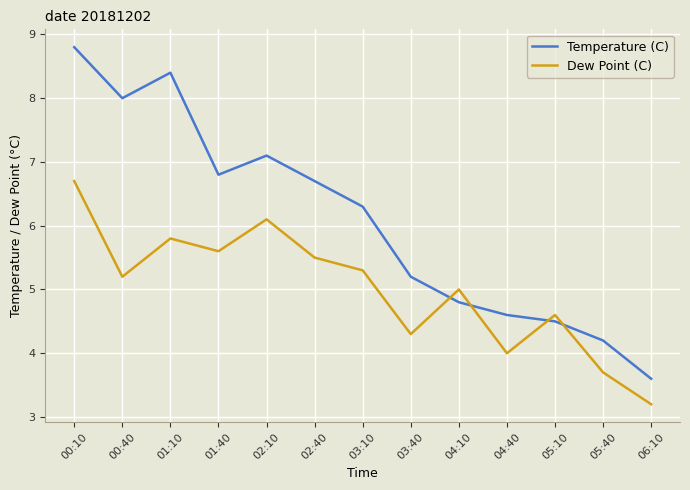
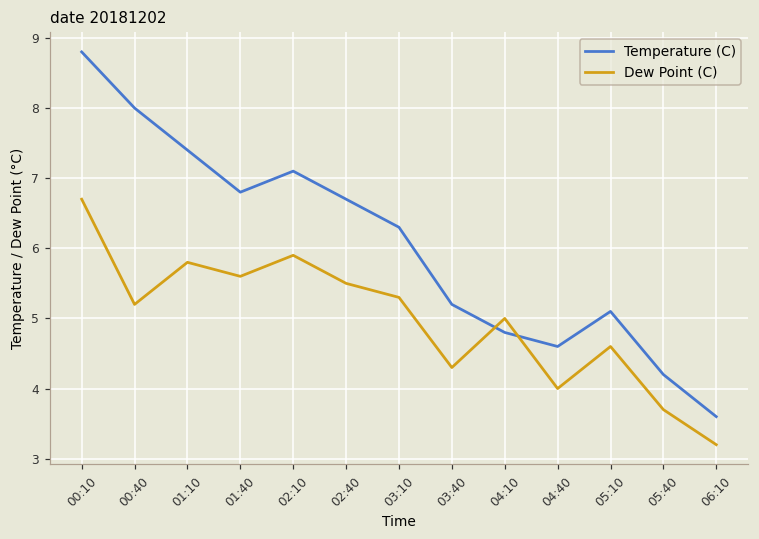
Temperature (C), 01:10: 8.4 -> 7.4
Dew Point (C), 02:10: 6.1 -> 5.9
Temperature (C), 05:10: 4.5 -> 5.1
